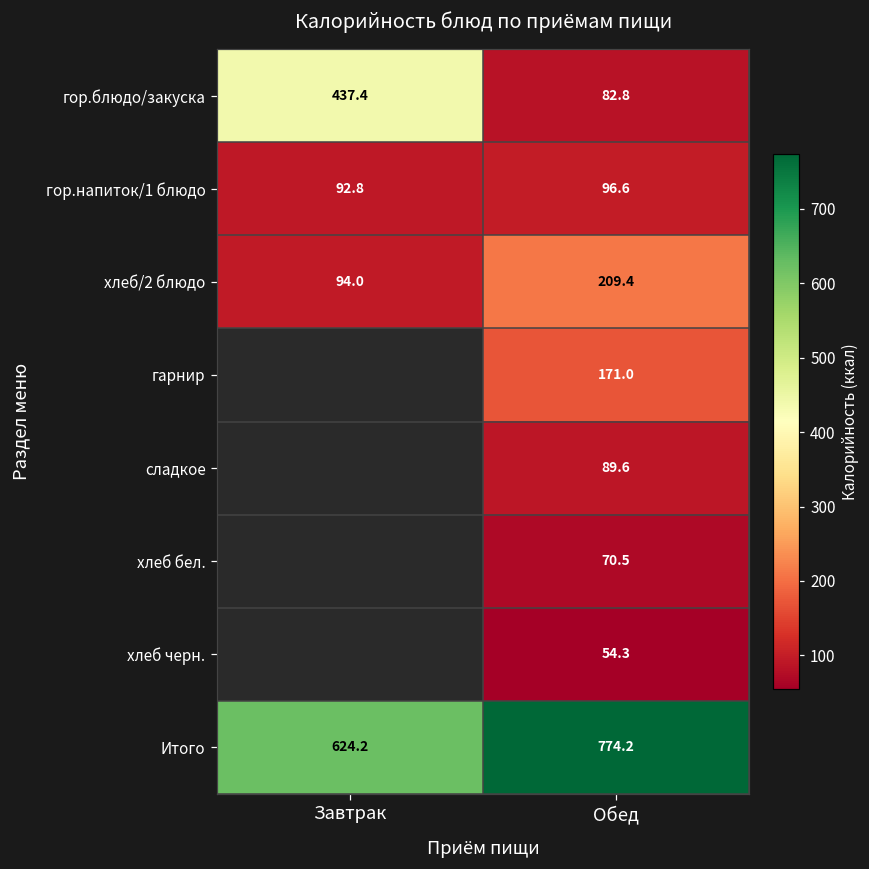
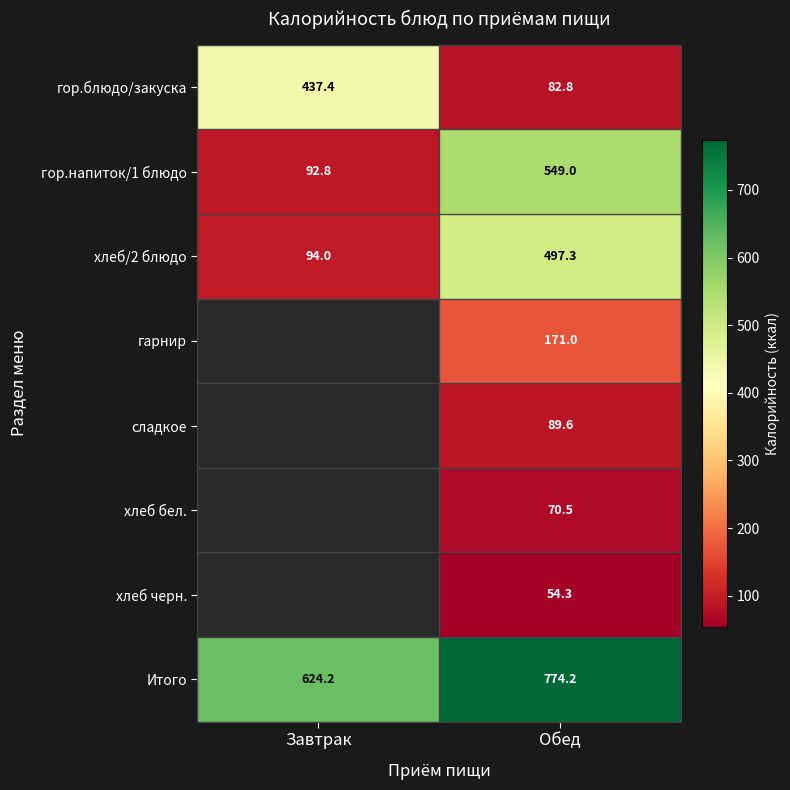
гор.напиток/1 блюдо, Обед: 96.6 -> 549.0
хлеб/2 блюдо, Обед: 209.4 -> 497.3
